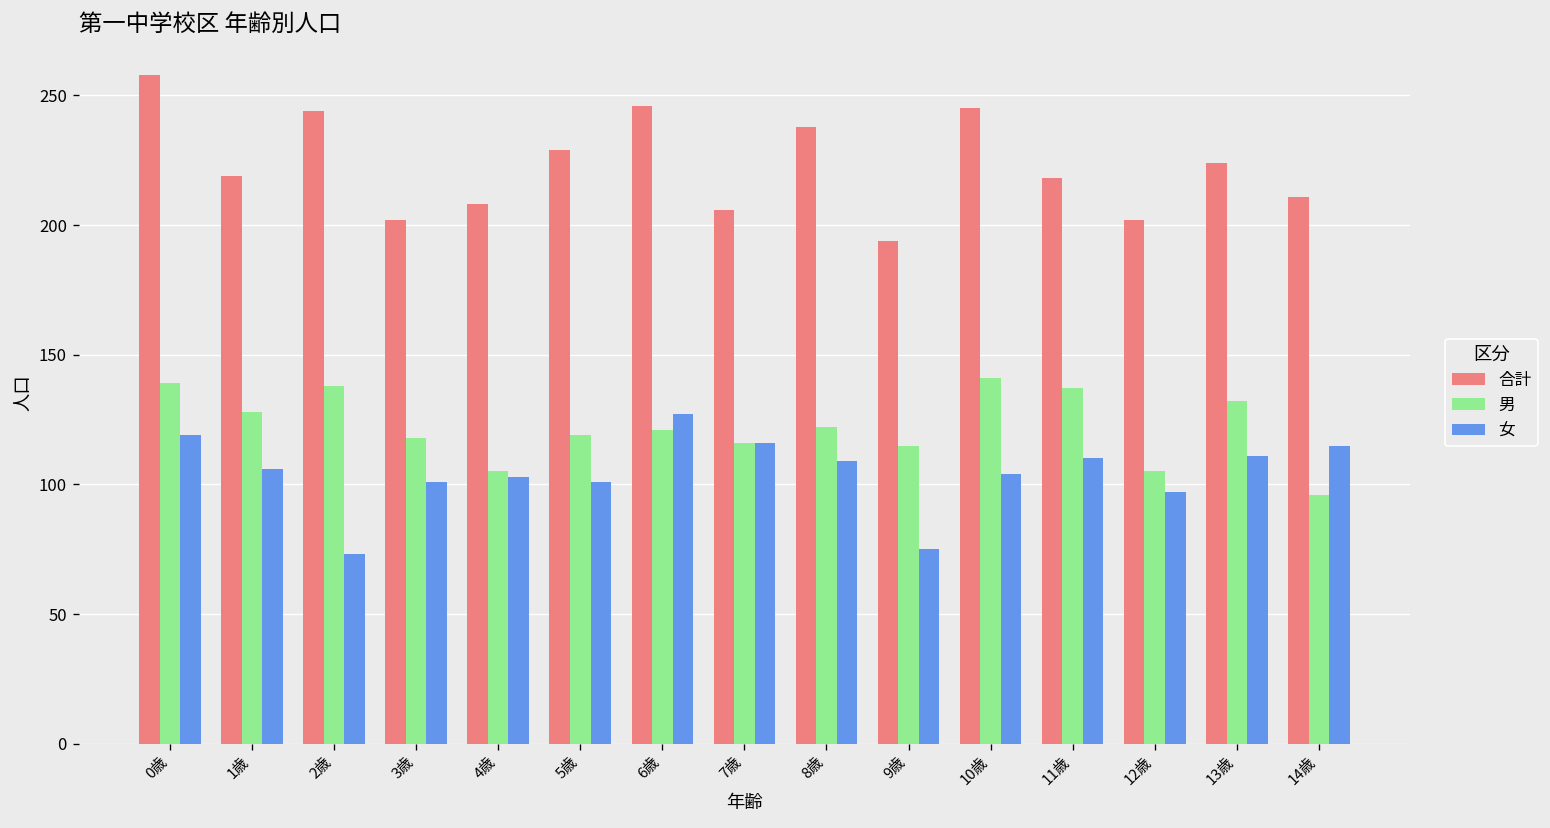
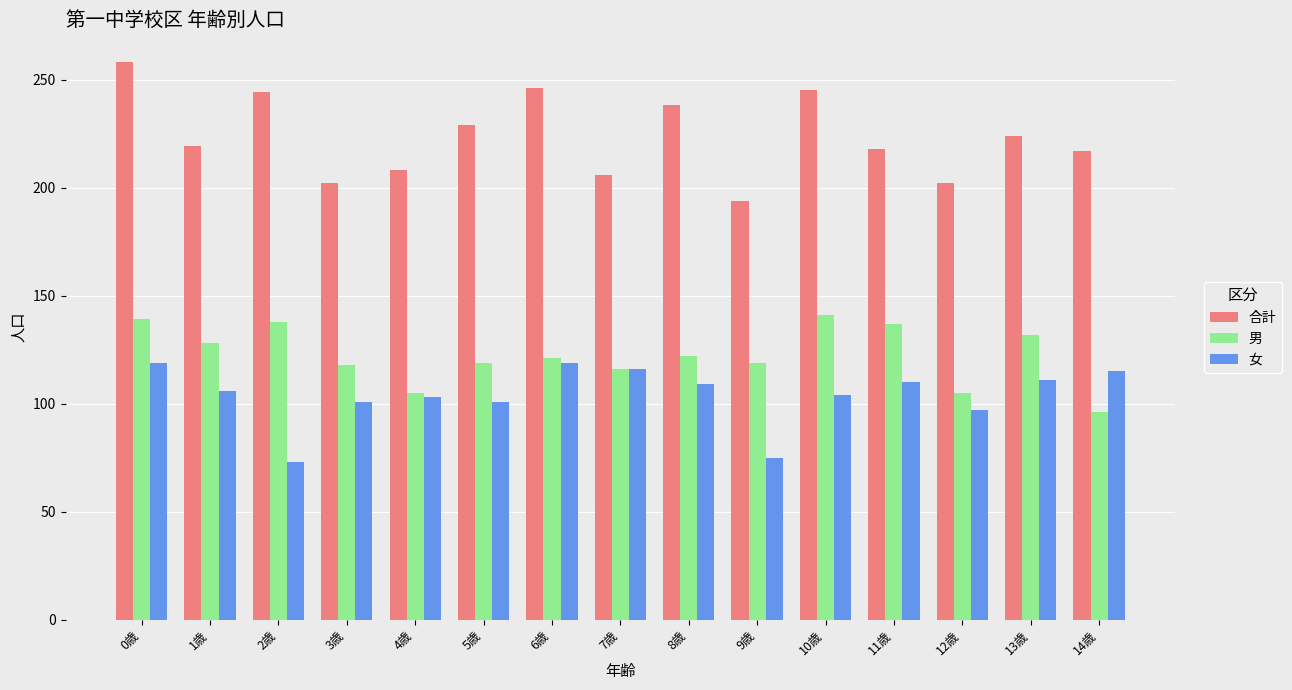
女, 6歳: 127 -> 119
男, 9歳: 115 -> 119
合計, 14歳: 211 -> 217
